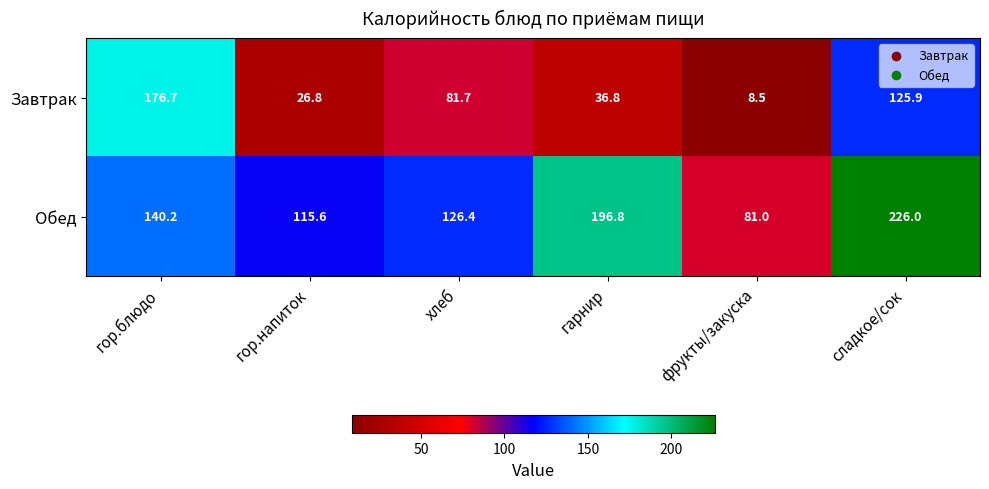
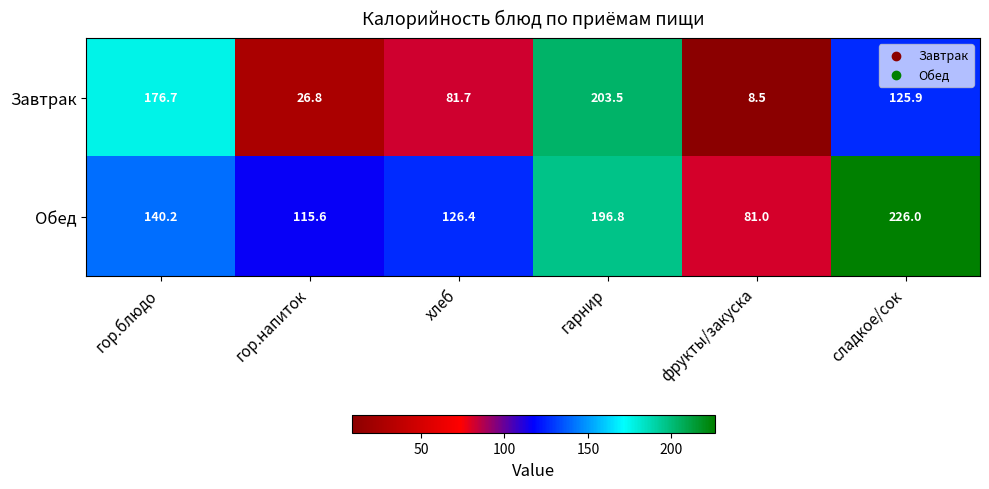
Завтрак, гарнир: 36.8 -> 203.5
